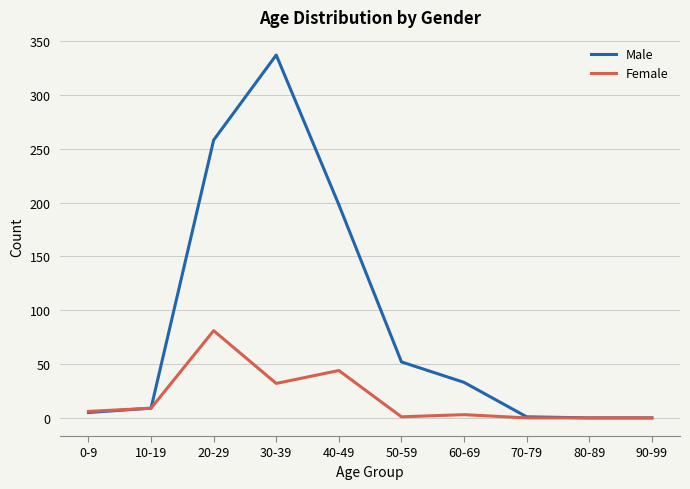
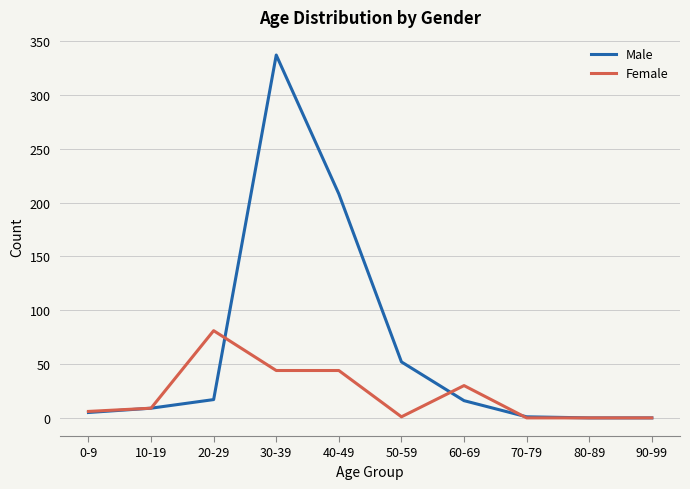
Male, 20-29: 258 -> 17
Female, 30-39: 32 -> 44
Male, 40-49: 198 -> 208
Male, 60-69: 33 -> 16
Female, 60-69: 3 -> 30
